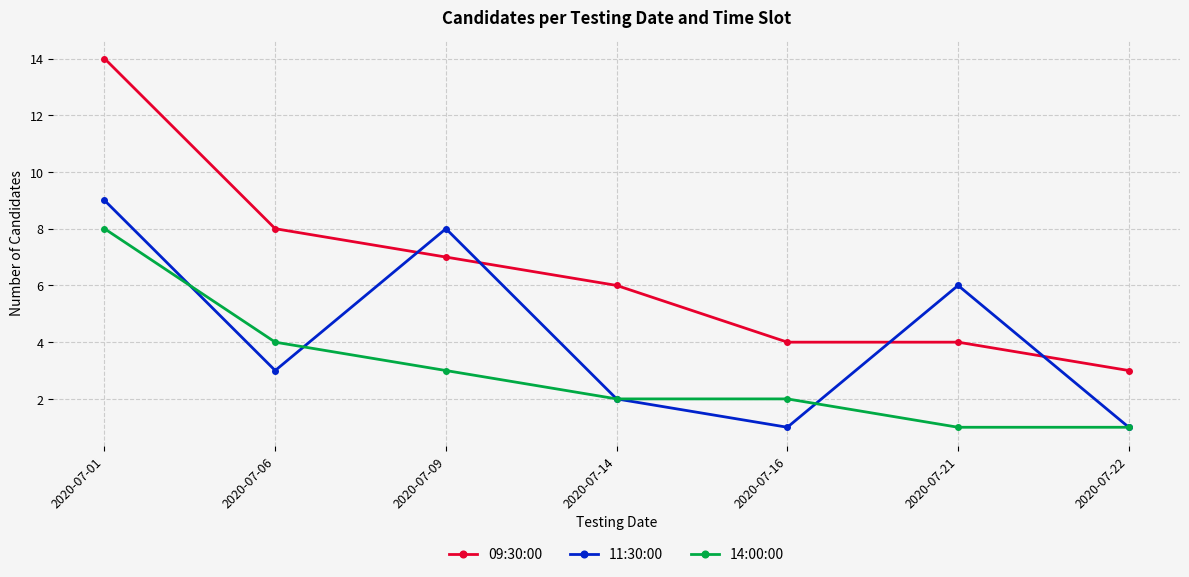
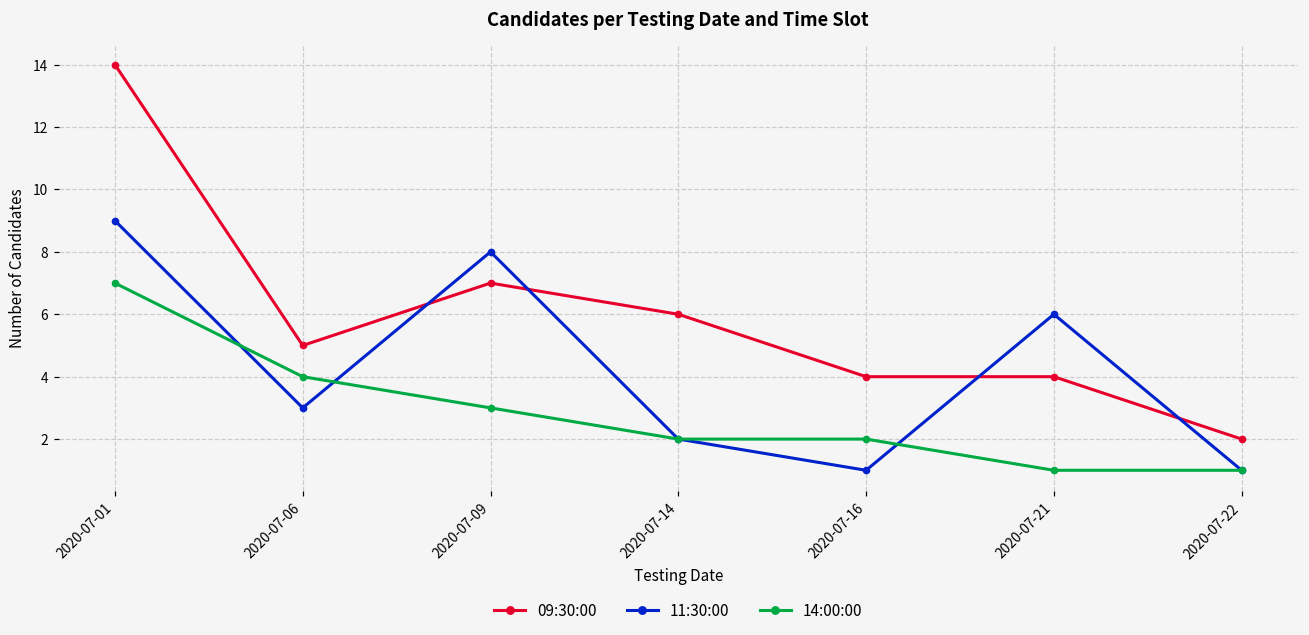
14:00:00, 2020-07-01: 8 -> 7
09:30:00, 2020-07-06: 8 -> 5
09:30:00, 2020-07-22: 3 -> 2
